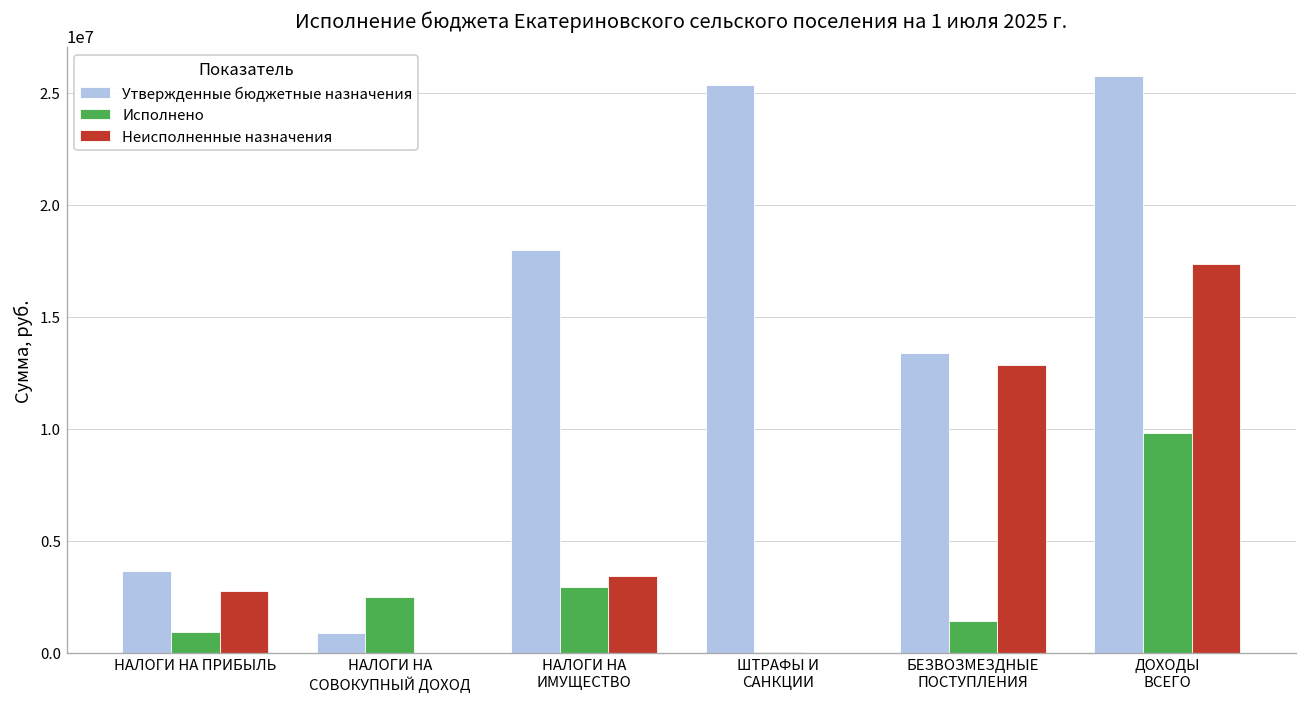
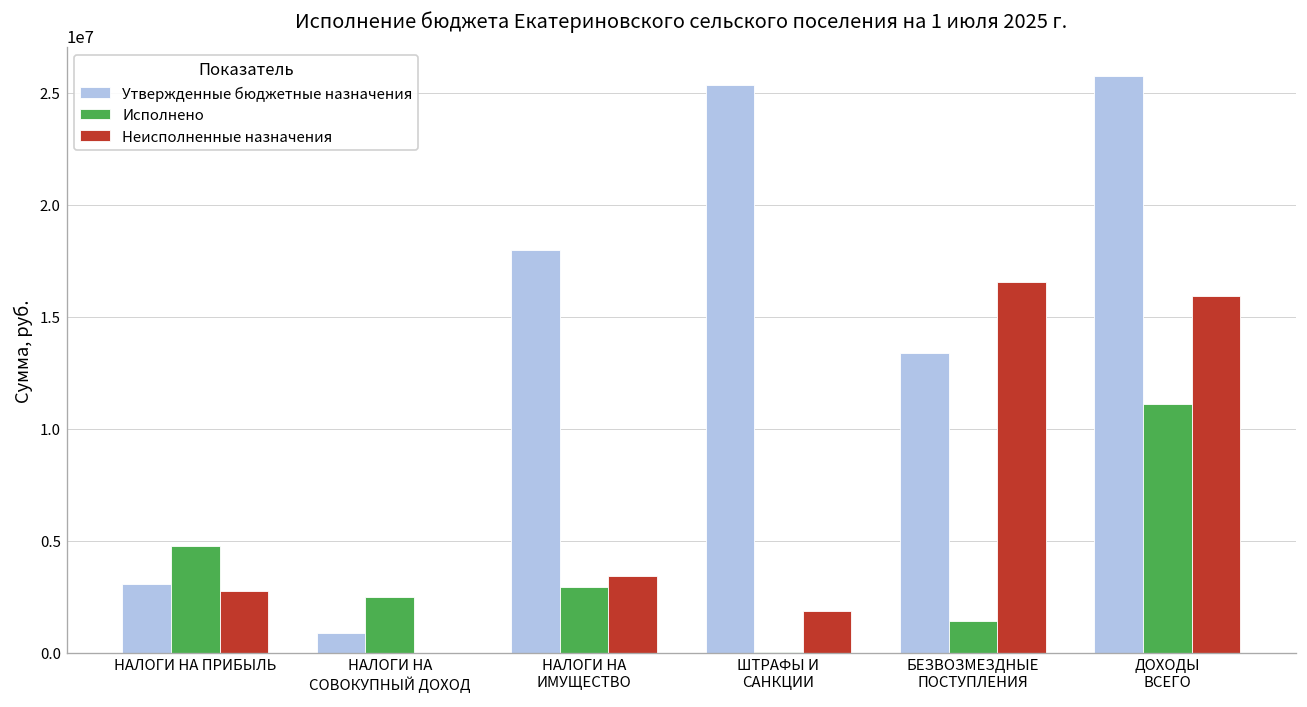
Утвержденные бюджетные назначения, НАЛОГИ НА ПРИБЫЛЬ: 3700000 -> 3100000
Исполнено, НАЛОГИ НА ПРИБЫЛЬ: 900000 -> 4800000
Неисполненные назначения, ШТРАФЫ И САНКЦИИ: 0 -> 1800000
Неисполненные назначения, БЕЗВОЗМЕЗДНЫЕ ПОСТУПЛЕНИЯ: 12800000 -> 16600000
Исполнено, ДОХОДЫ ВСЕГО: 9800000 -> 11100000
Неисполненные назначения, ДОХОДЫ ВСЕГО: 17400000 -> 15900000
